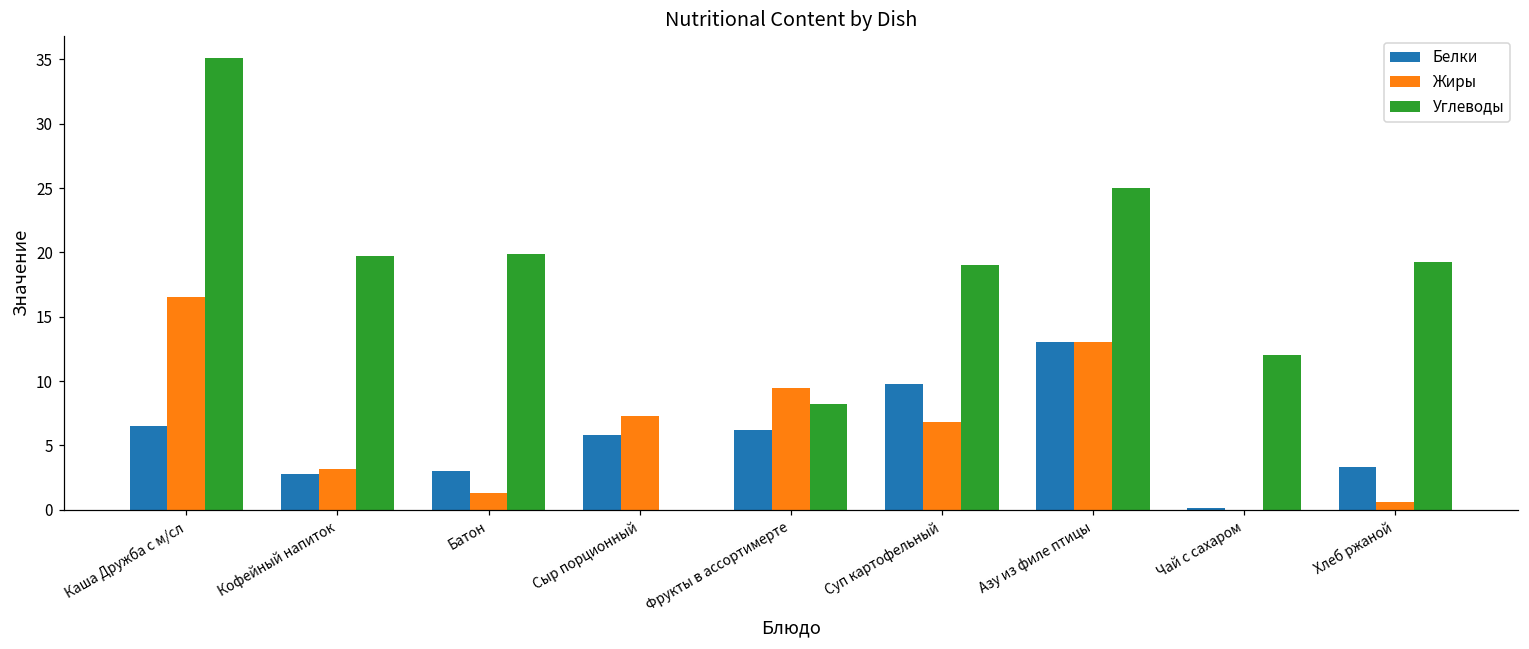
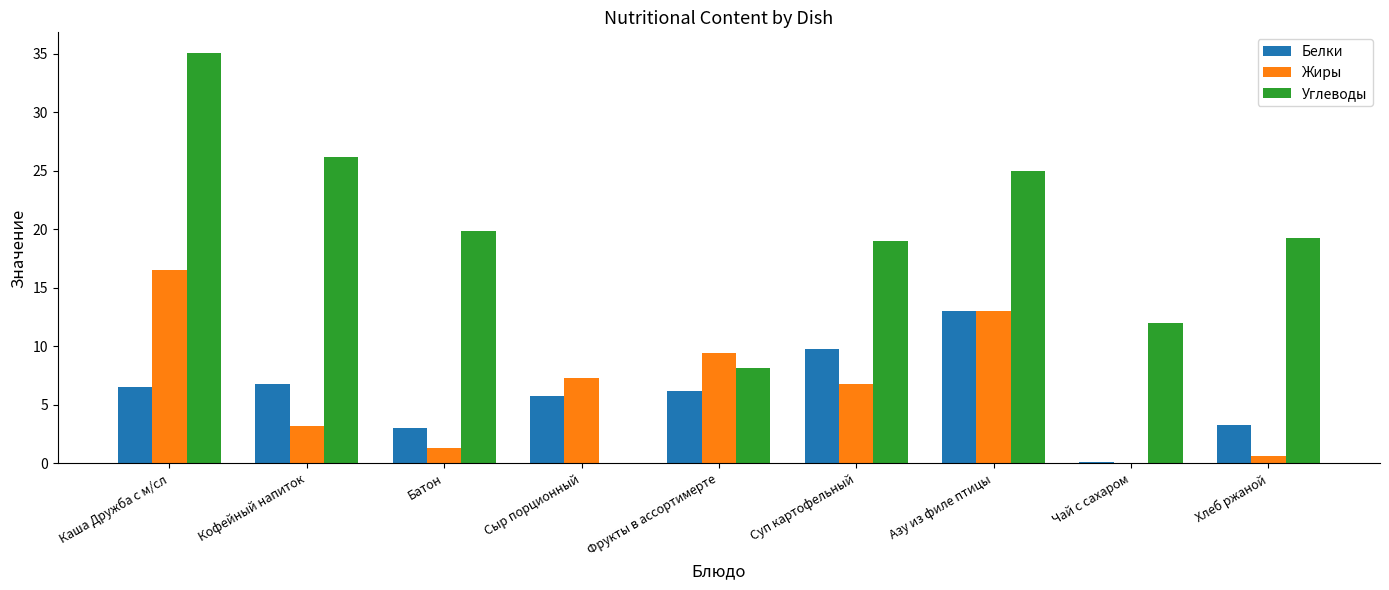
Белки, Кофейный напиток: 2.8 -> 6.8
Углеводы, Кофейный напиток: 19.7 -> 26.2
